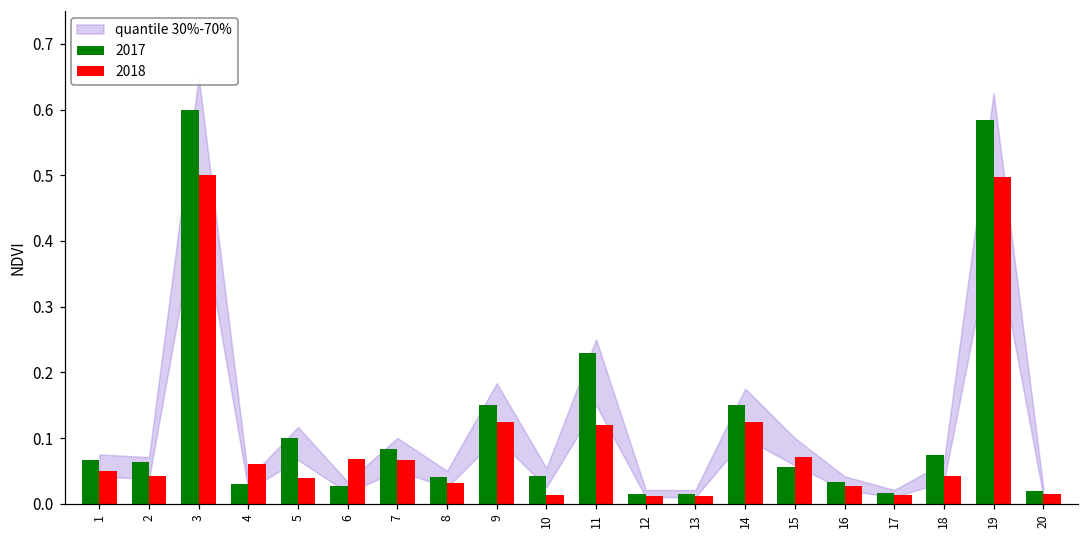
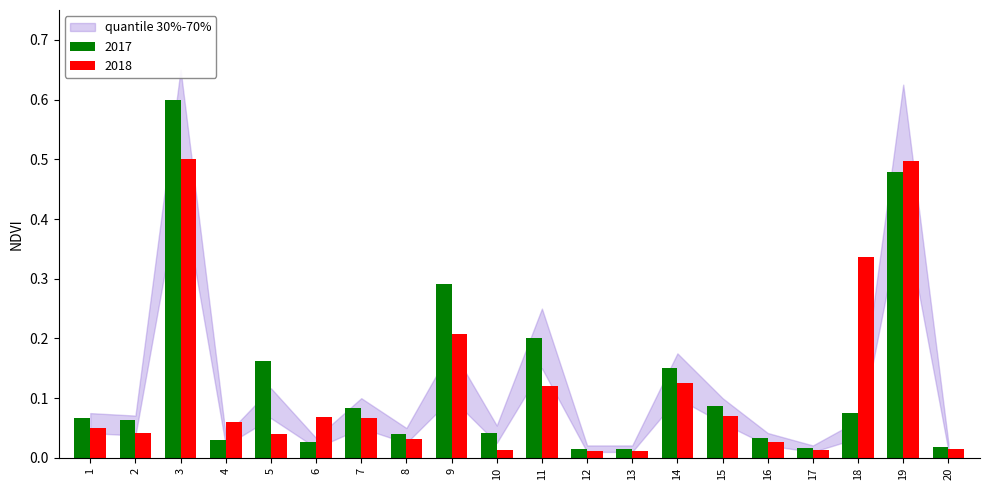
2017, 5: 0.10 -> 0.16
2017, 9: 0.15 -> 0.29
2018, 9: 0.13 -> 0.21
2017, 11: 0.23 -> 0.20
2017, 15: 0.06 -> 0.09
2018, 18: 0.04 -> 0.34
2017, 19: 0.58 -> 0.48
